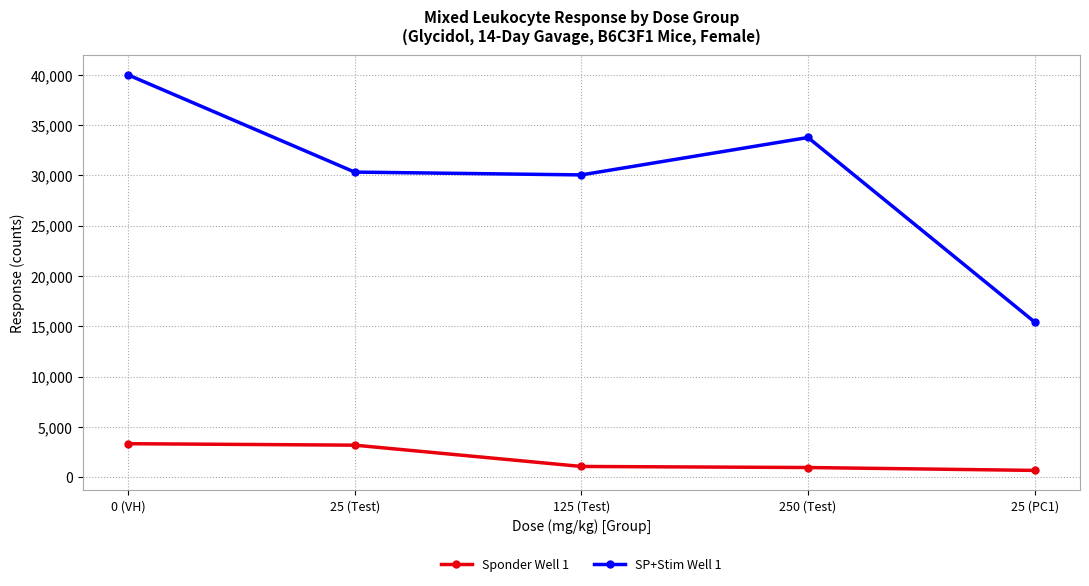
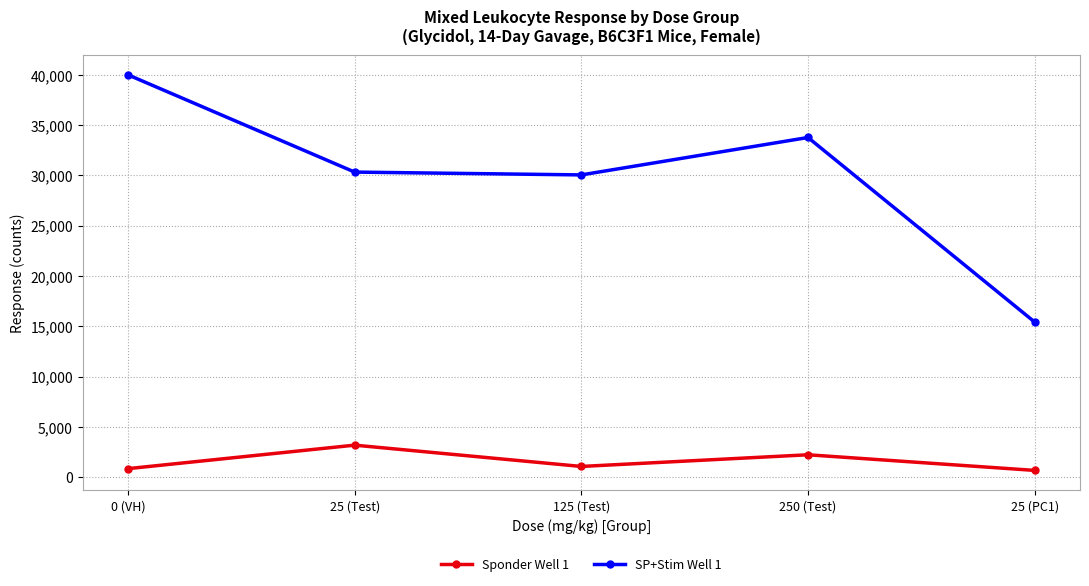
Sponder Well 1, 0 (VH): 3,300 -> 800
Sponder Well 1, 250 (Test): 1,000 -> 2,200
